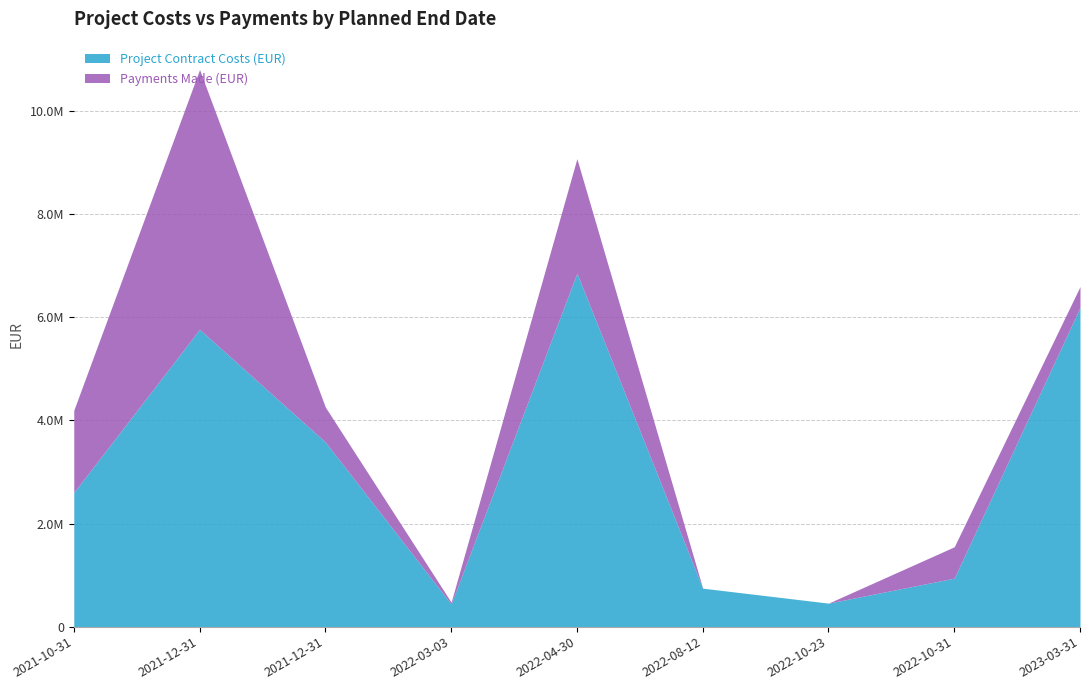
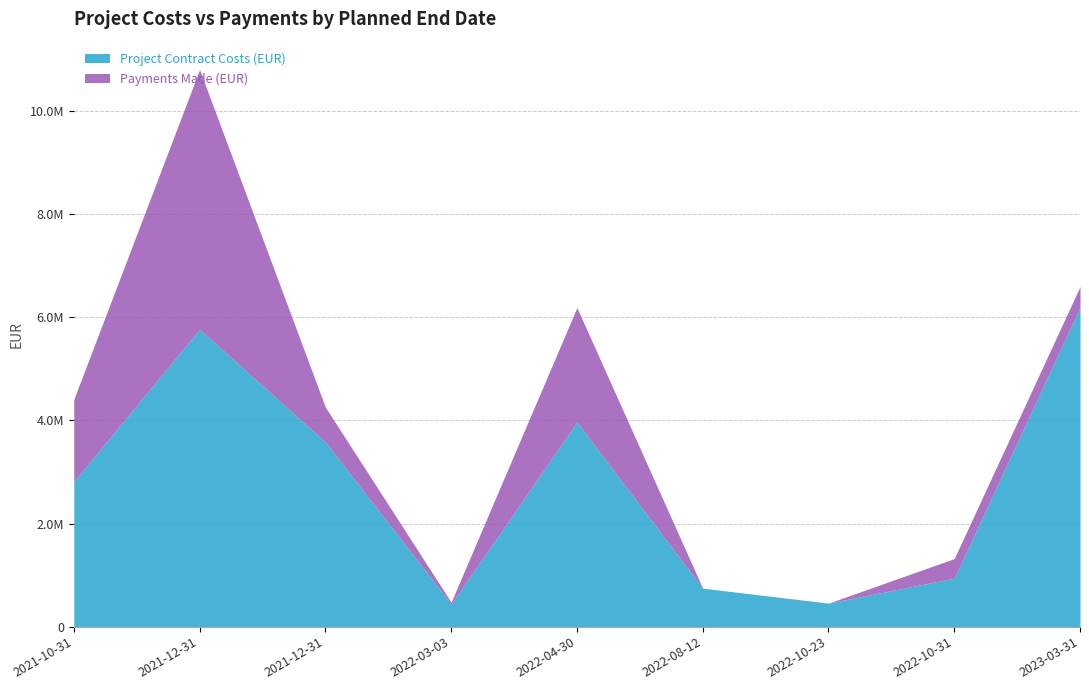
Project Contract Costs (EUR), 2021-10-31: 2600000 -> 2800000
Project Contract Costs (EUR), 2022-04-30: 6900000 -> 4000000
Payments Made (EUR), 2022-10-31: 600000 -> 400000
